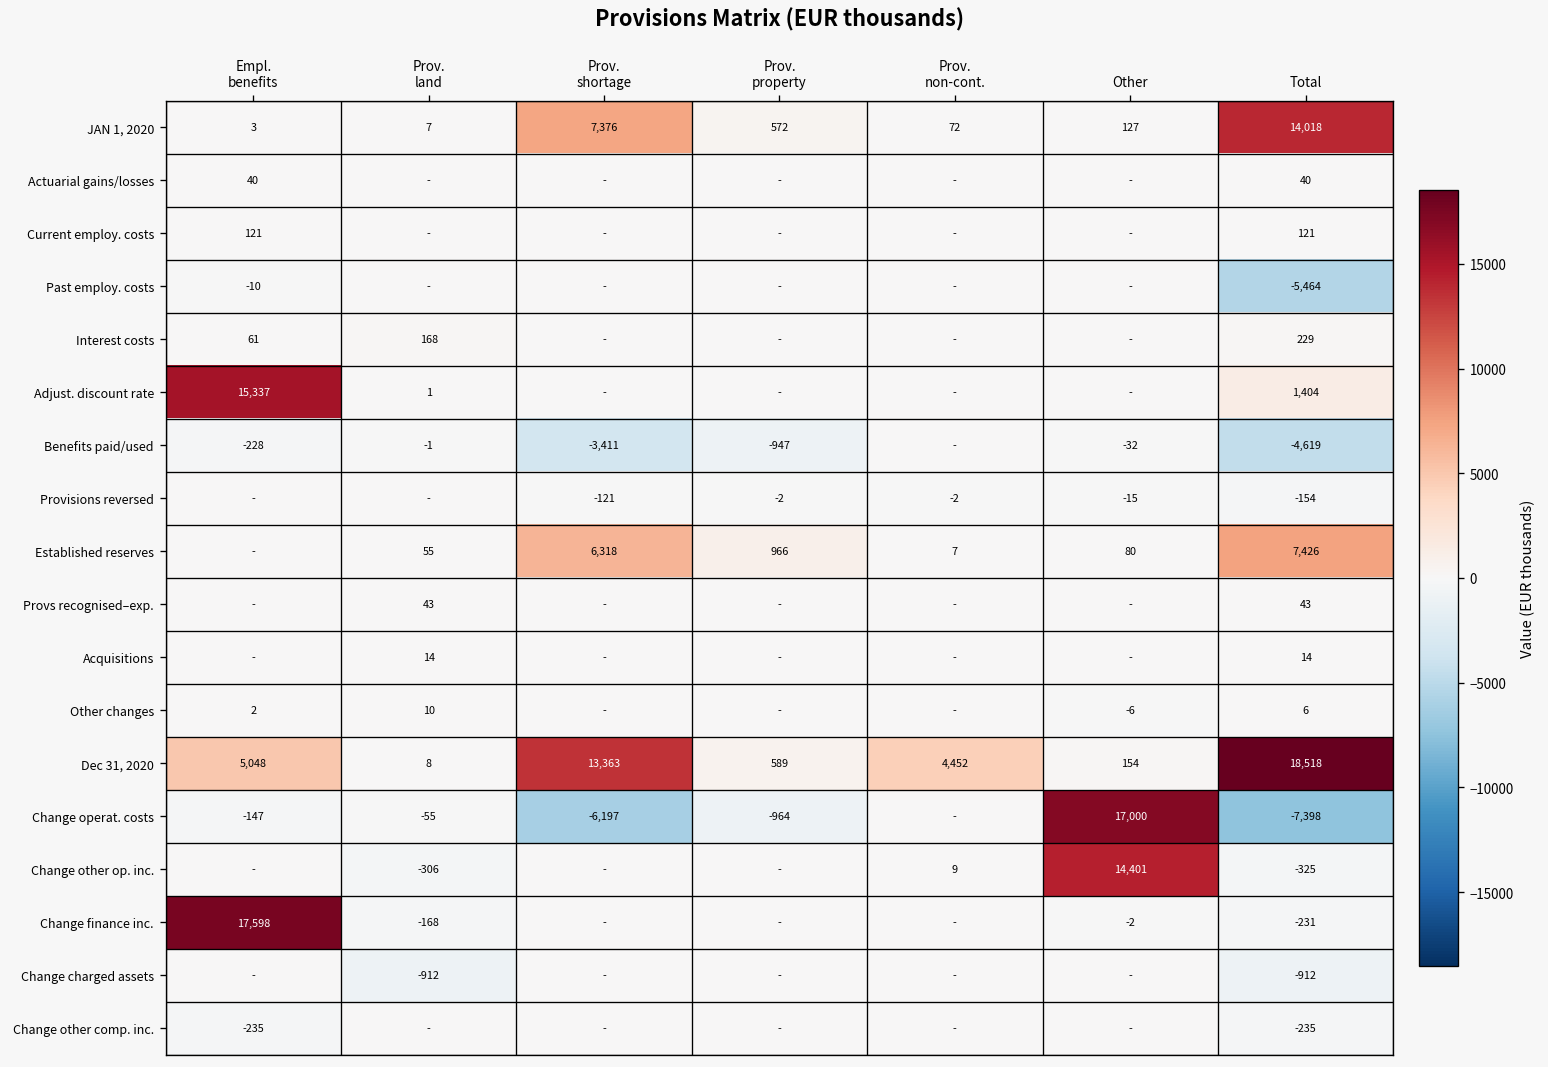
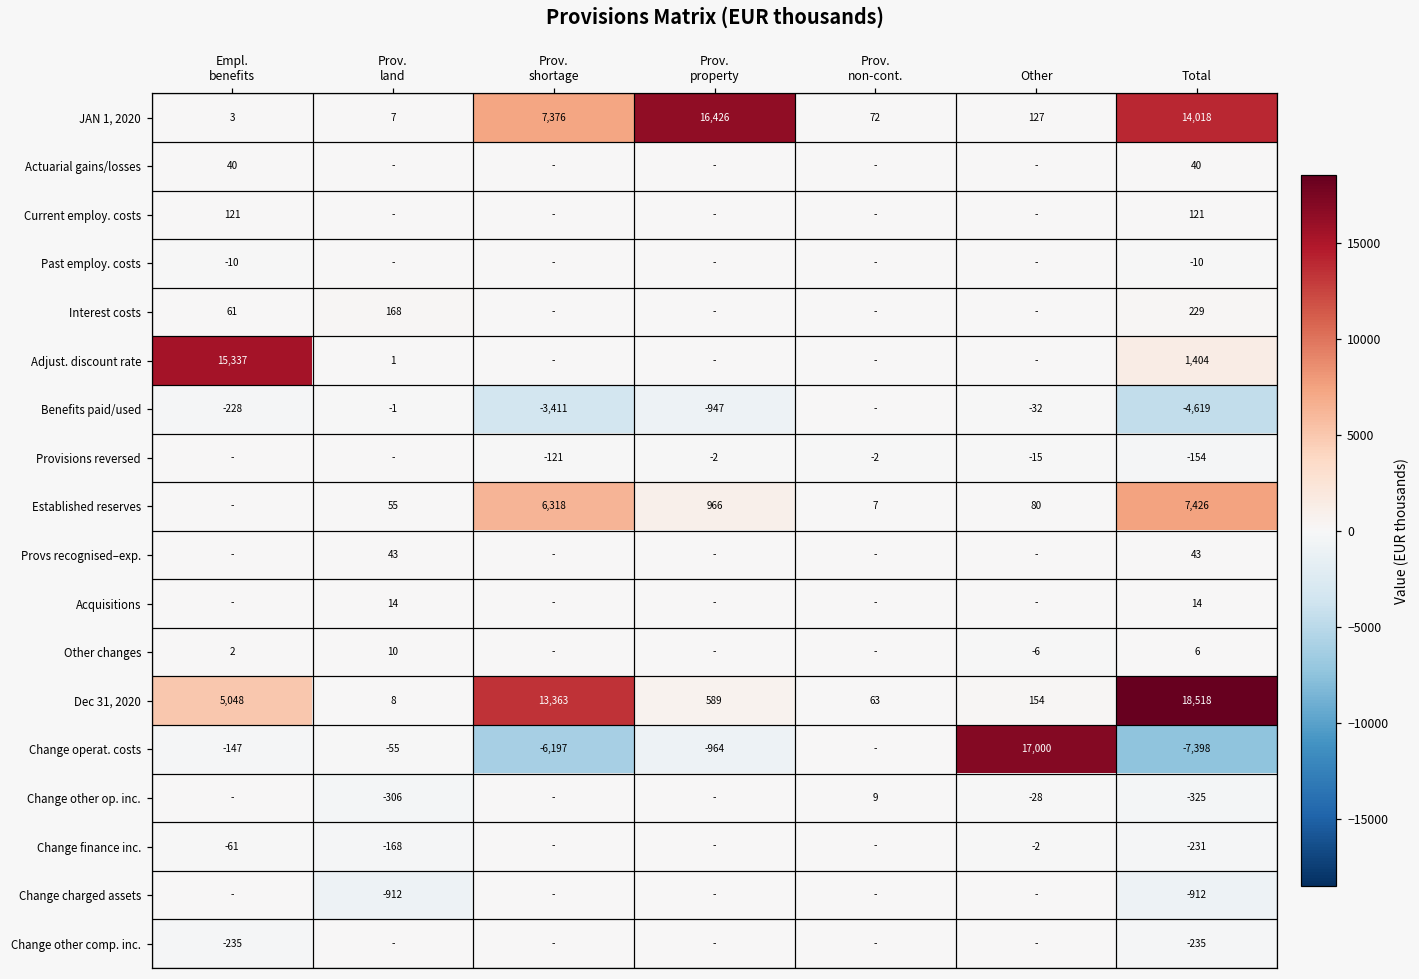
JAN 1, 2020, Prov. property: 572 -> 16,426
Past employ. costs, Total: -5,464 -> -10
Dec 31, 2020, Prov. non-cont.: 4,452 -> 63
Change other op. inc., Other: 14,401 -> -28
Change finance inc., Empl. benefits: 17,598 -> -61
